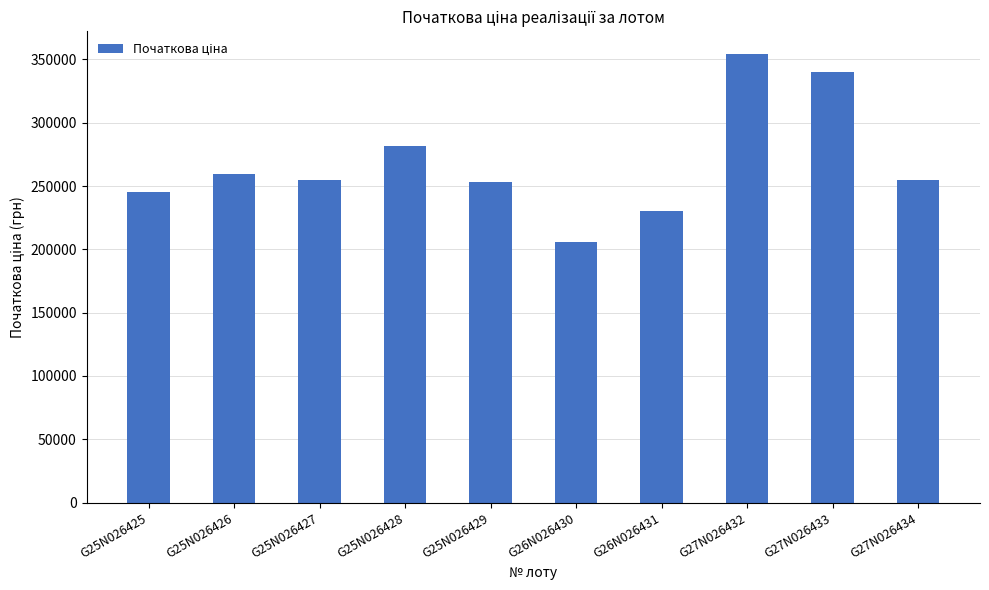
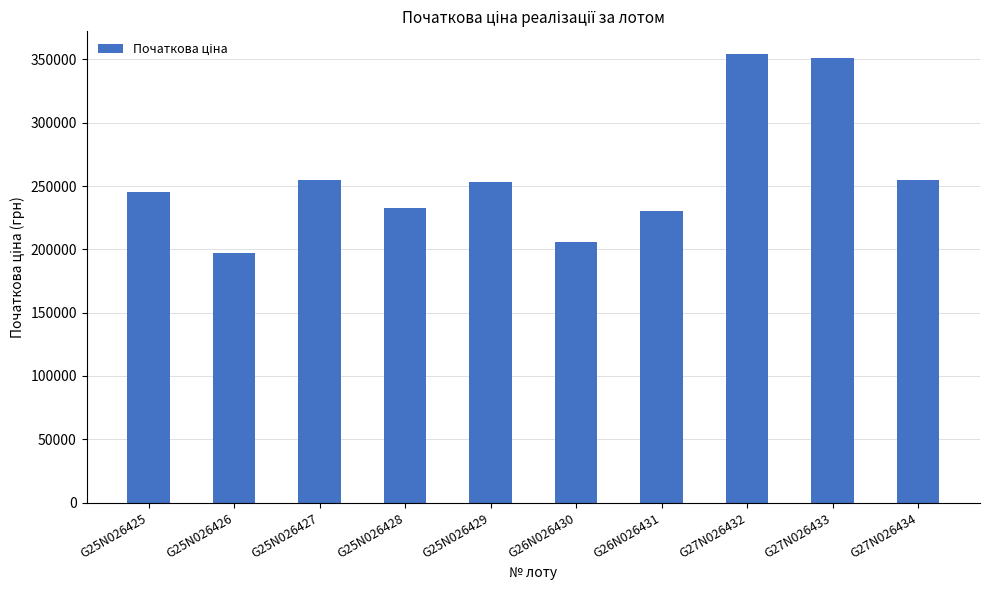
G25N026426: 259000 -> 197000
G25N026428: 281000 -> 233000
G27N026433: 340000 -> 351000
